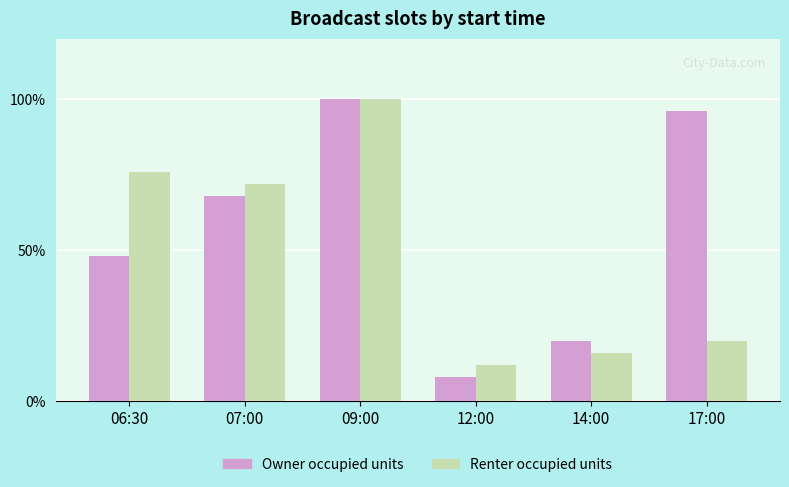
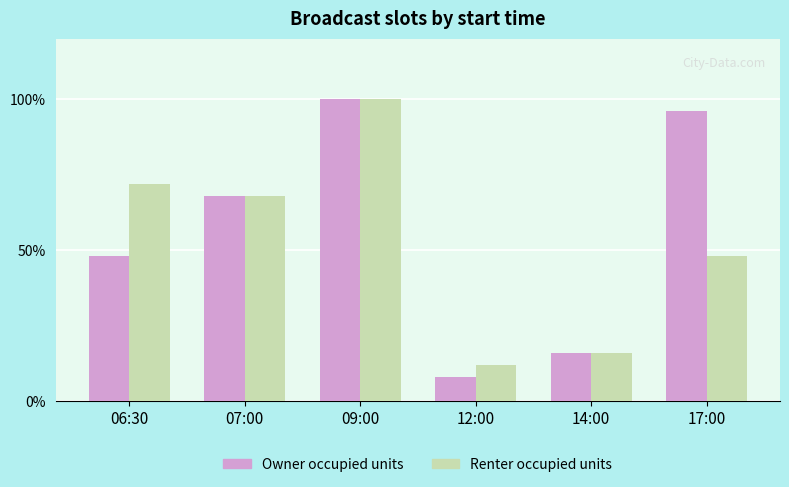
Renter occupied units, 06:30: 76% -> 72%
Renter occupied units, 07:00: 72% -> 68%
Owner occupied units, 14:00: 20% -> 16%
Renter occupied units, 17:00: 20% -> 48%
